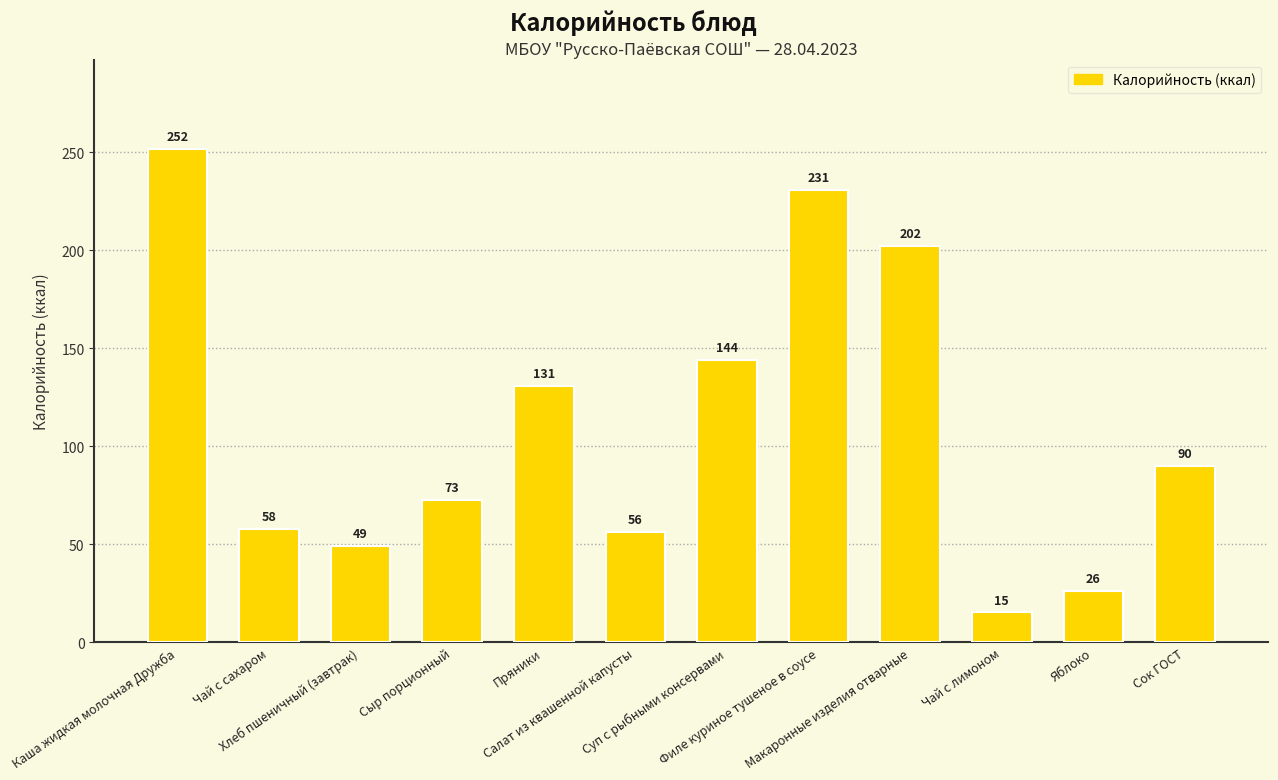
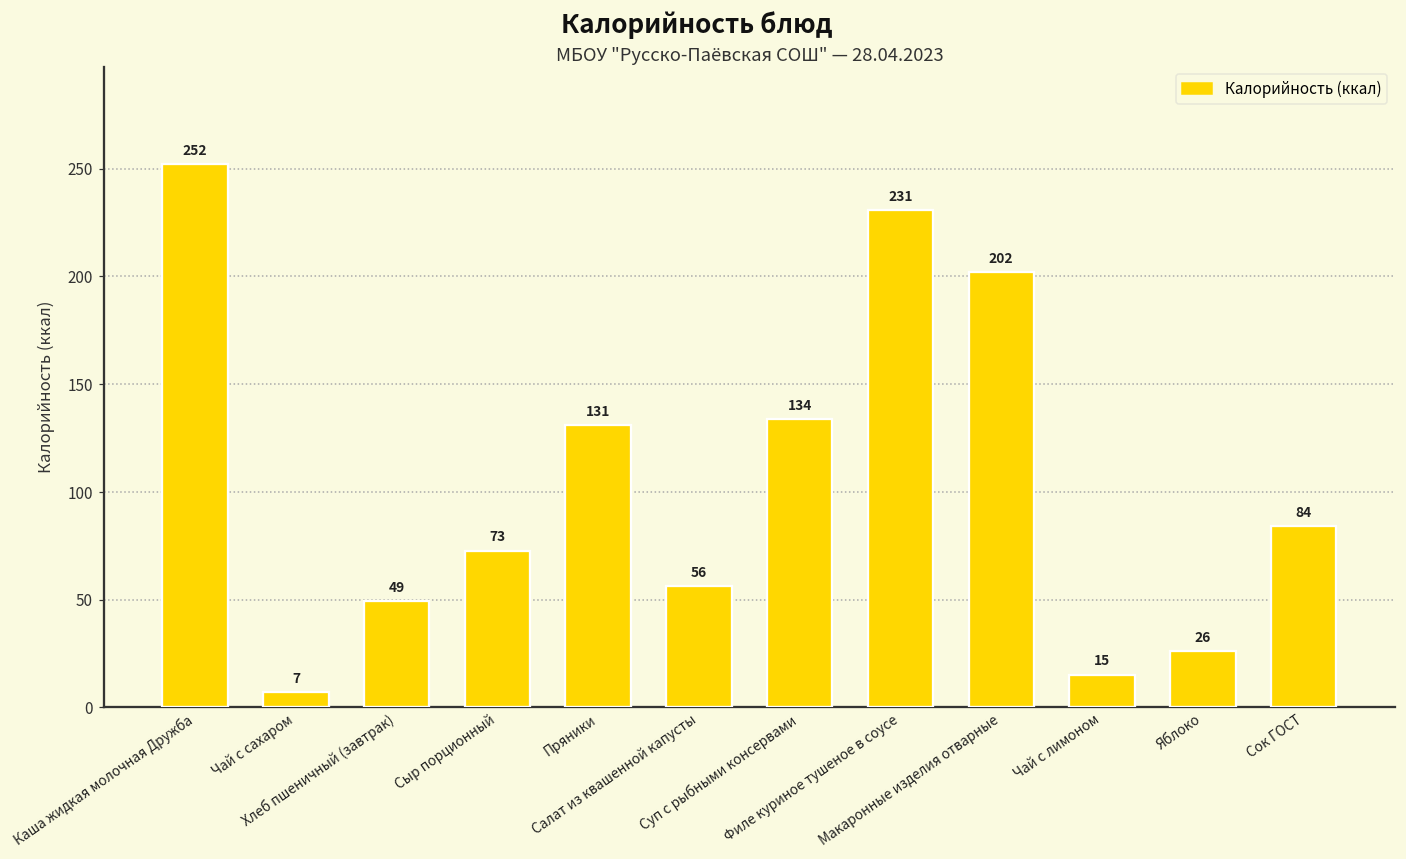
Чай с сахаром: 58 -> 7
Суп с рыбными консервами: 144 -> 134
Сок ГОСТ: 90 -> 84
